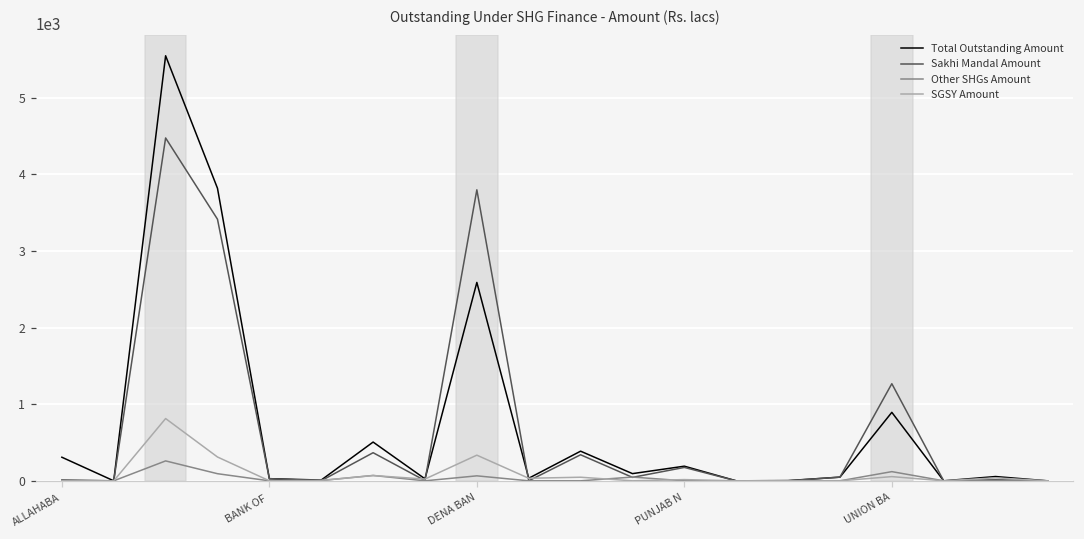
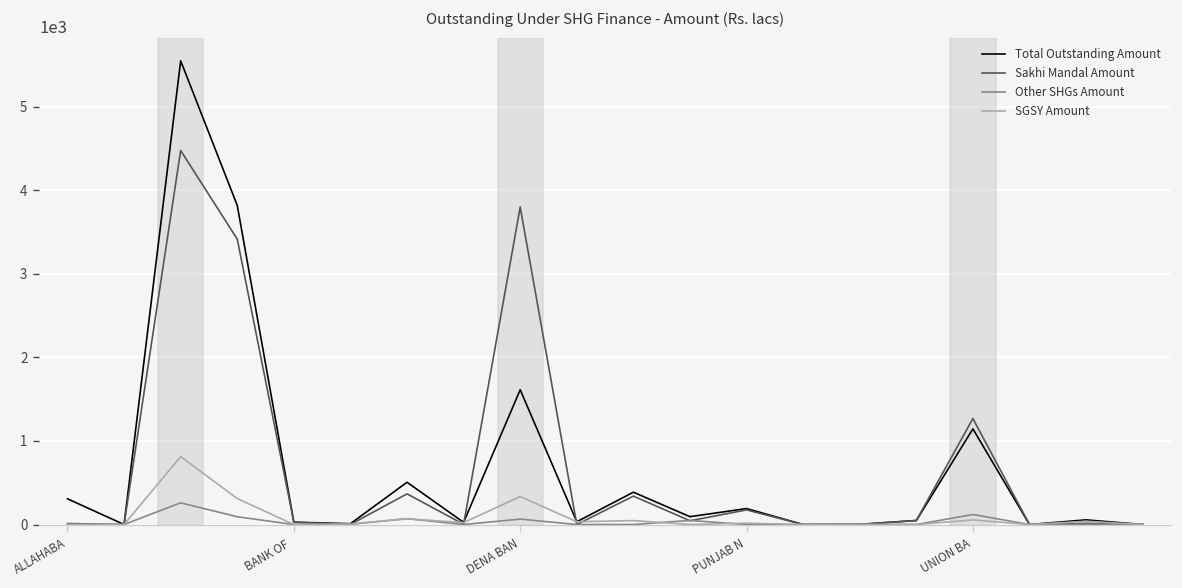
Total Outstanding Amount, DENA BAN: 2600 -> 1600
Total Outstanding Amount, UNION BA: 900 -> 1100
